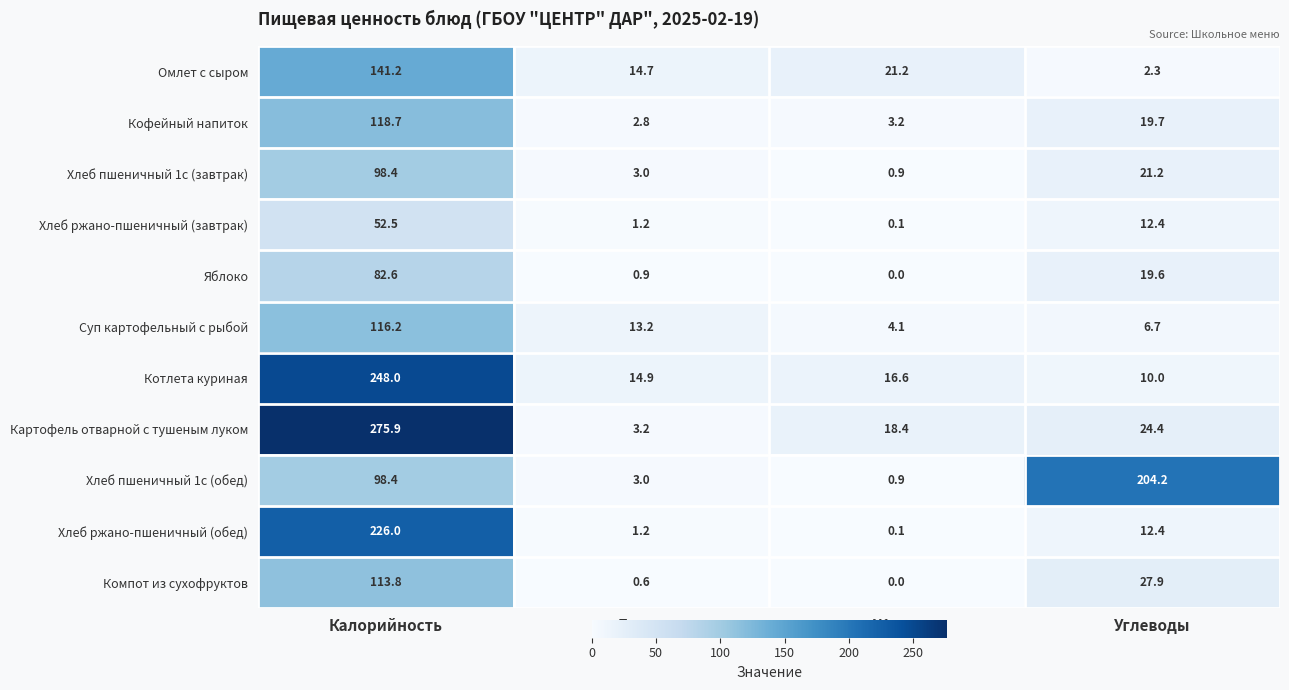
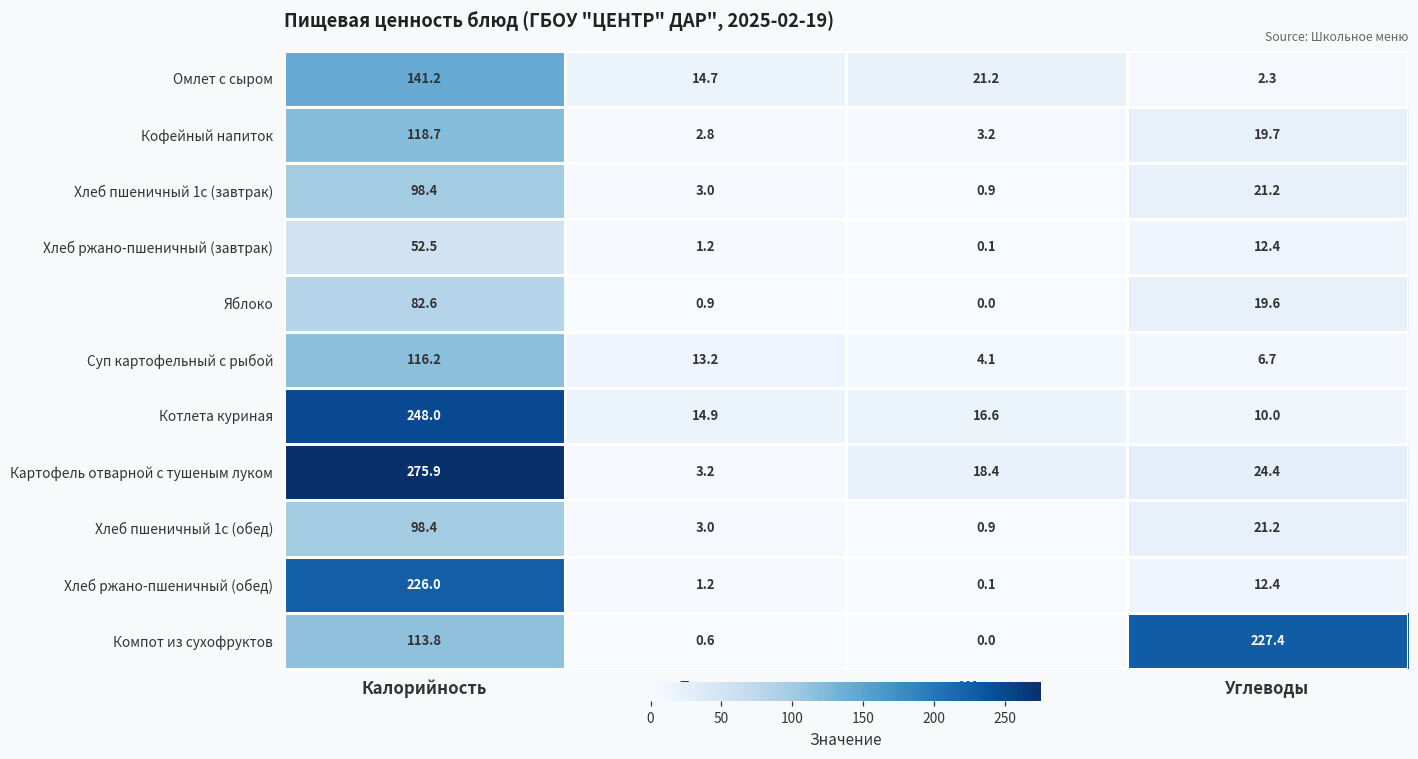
Хлеб пшеничный 1с (обед), Углеводы: 204.2 -> 21.2
Компот из сухофруктов, Углеводы: 27.9 -> 227.4
